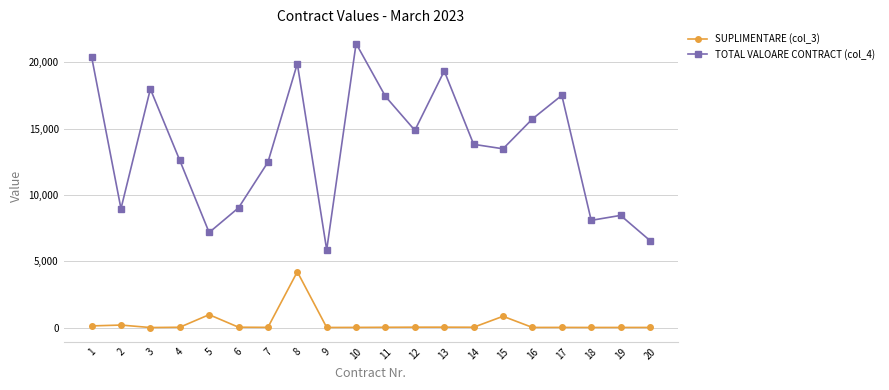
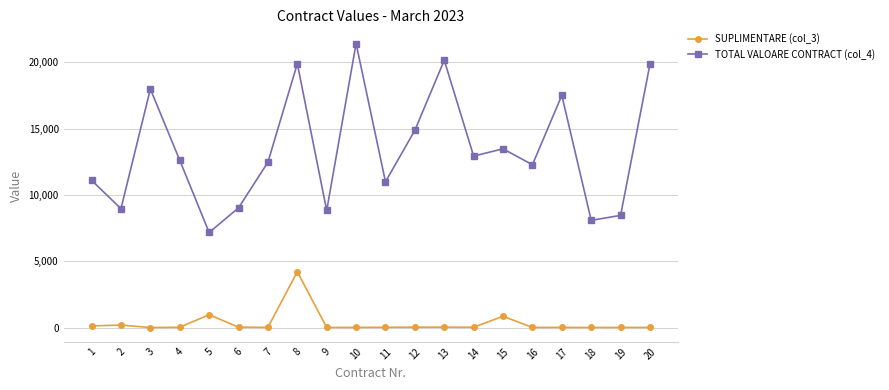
TOTAL VALOARE CONTRACT (col_4), 1: 20,400 -> 11,100
TOTAL VALOARE CONTRACT (col_4), 9: 5,900 -> 8,800
TOTAL VALOARE CONTRACT (col_4), 11: 17,400 -> 11,000
TOTAL VALOARE CONTRACT (col_4), 13: 19,300 -> 20,200
TOTAL VALOARE CONTRACT (col_4), 14: 13,800 -> 12,900
TOTAL VALOARE CONTRACT (col_4), 16: 15,700 -> 12,300
TOTAL VALOARE CONTRACT (col_4), 20: 6,600 -> 19,900
